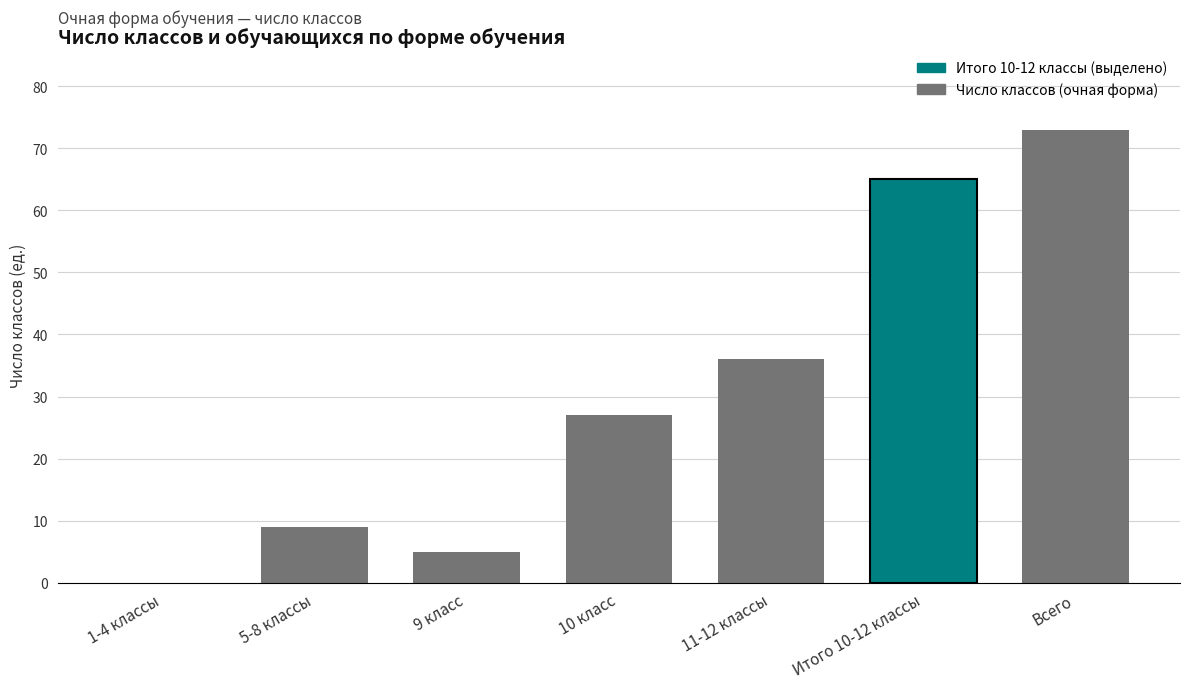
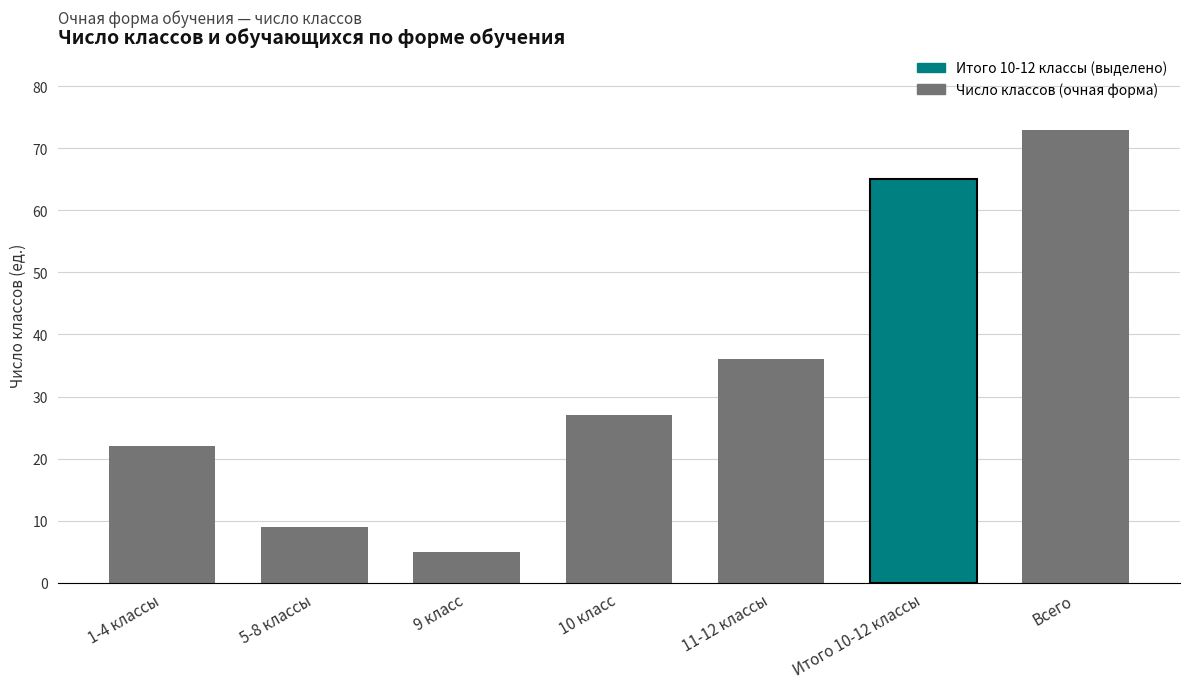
1-4 классы: 0 -> 22
